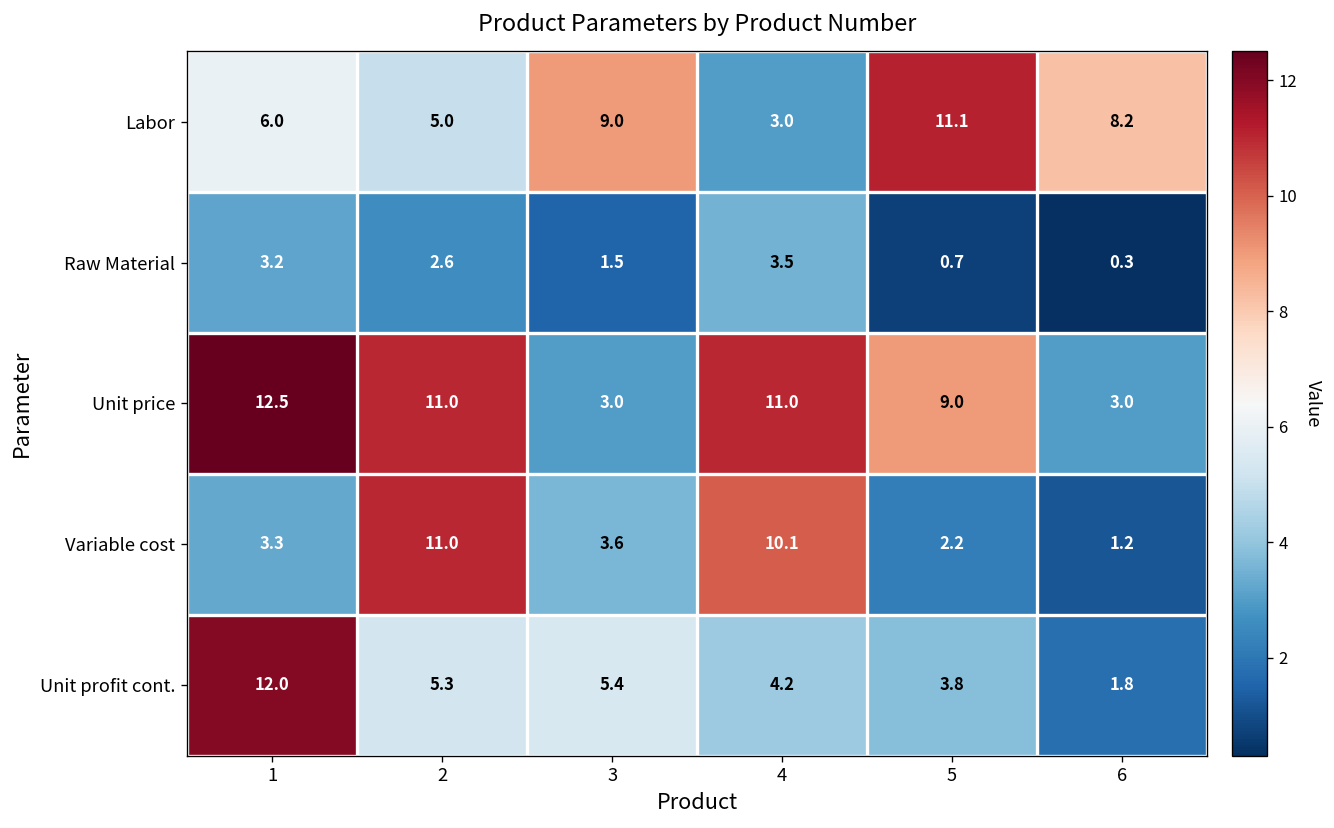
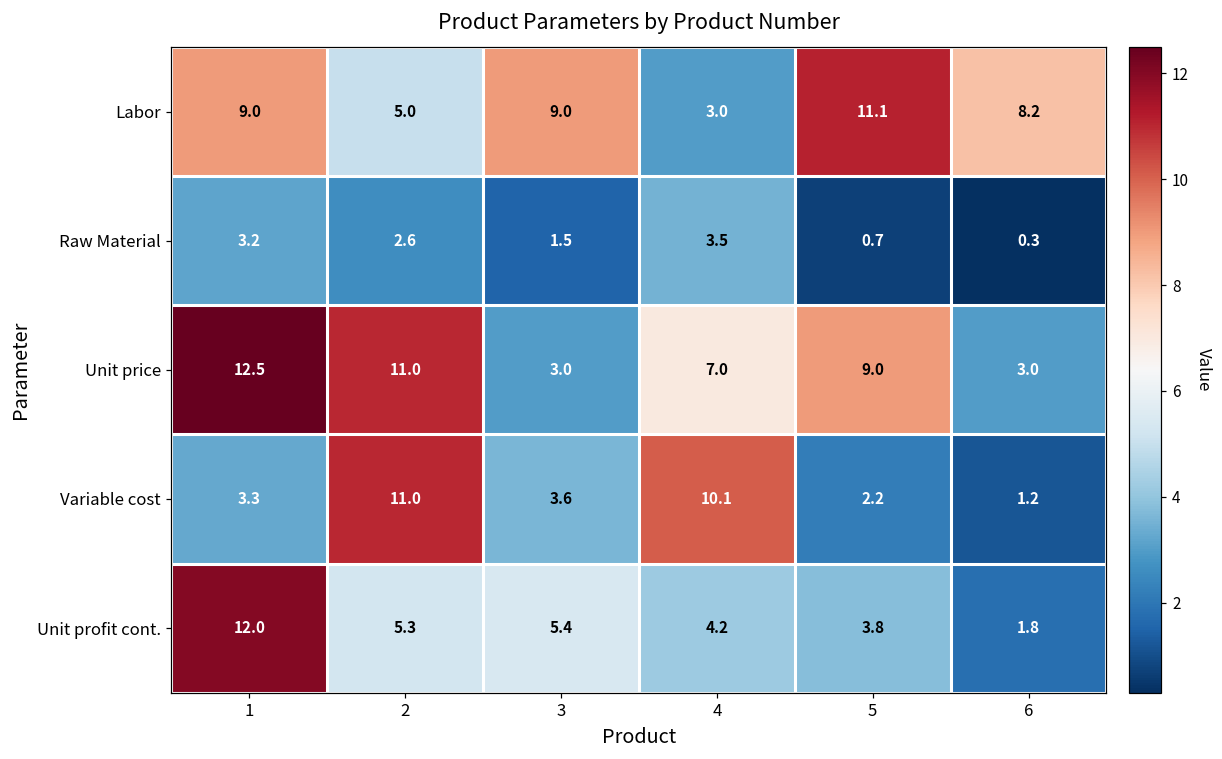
Labor, 1: 6.0 -> 9.0
Unit price, 4: 11.0 -> 7.0
